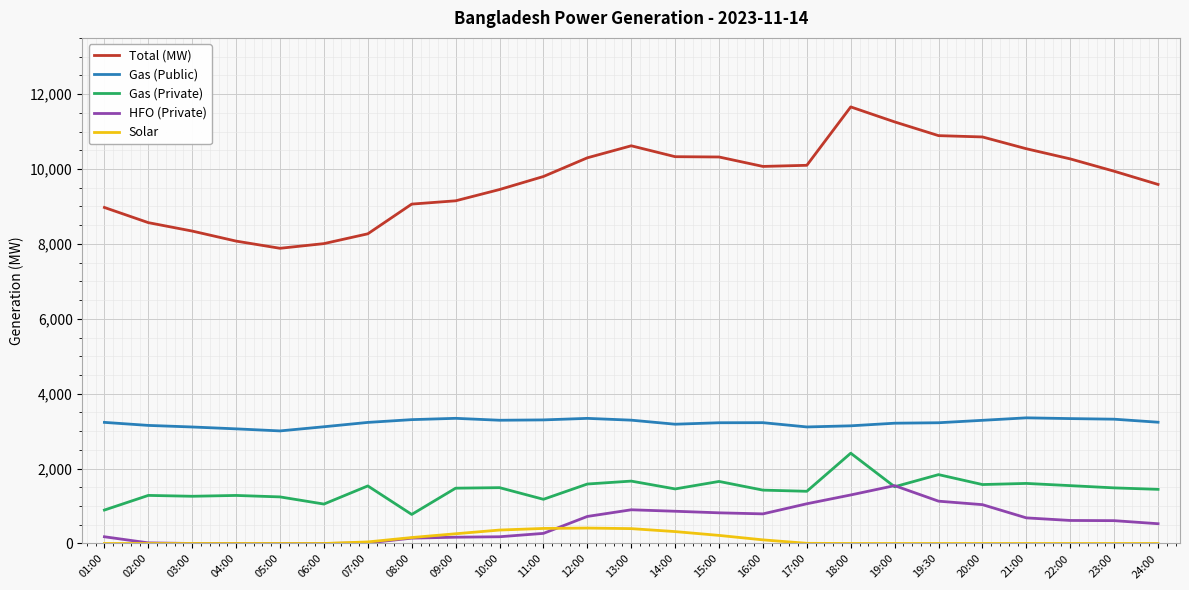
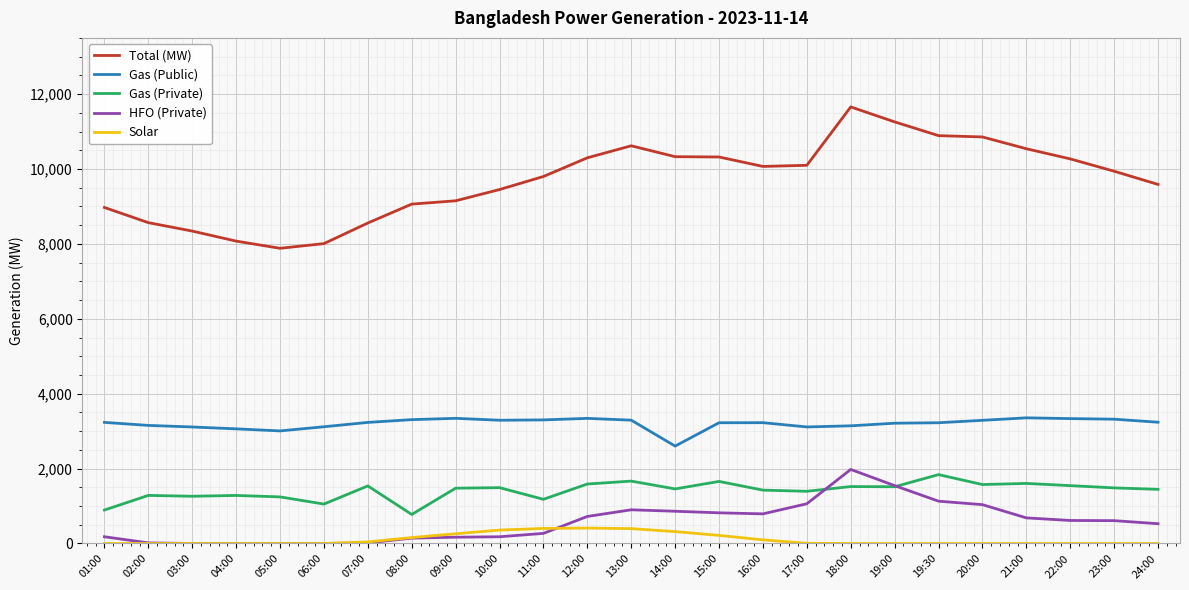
Total (MW), 07:00: 8,300 -> 8,600
Gas (Public), 14:00: 3,200 -> 2,600
Gas (Private), 18:00: 2,400 -> 1,500
HFO (Private), 18:00: 1,300 -> 2,000
